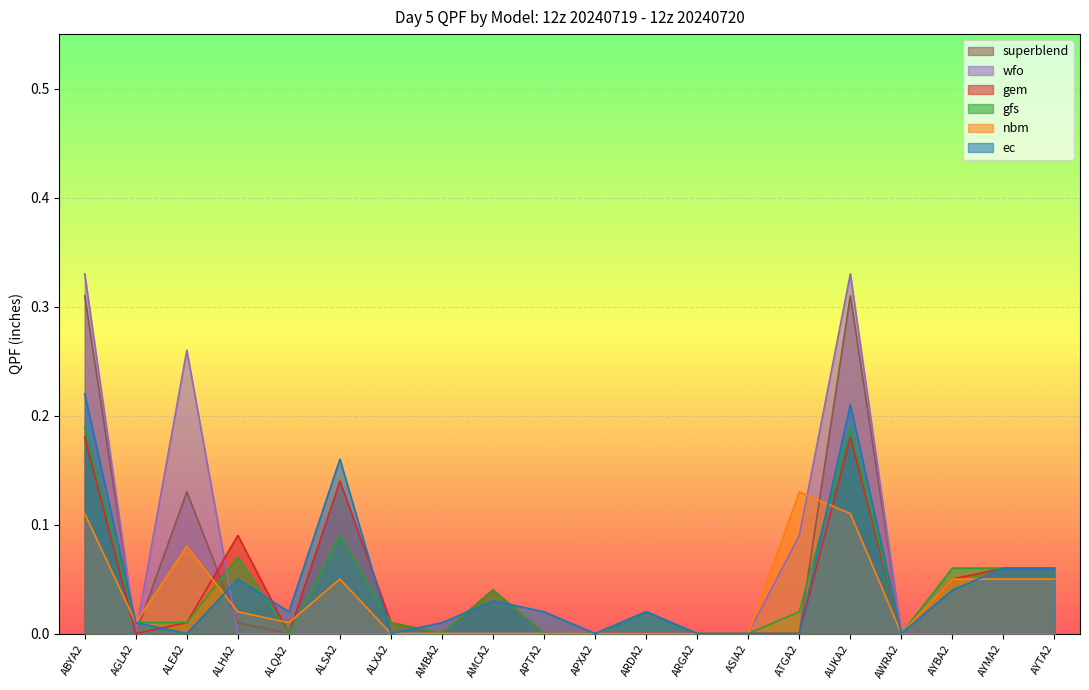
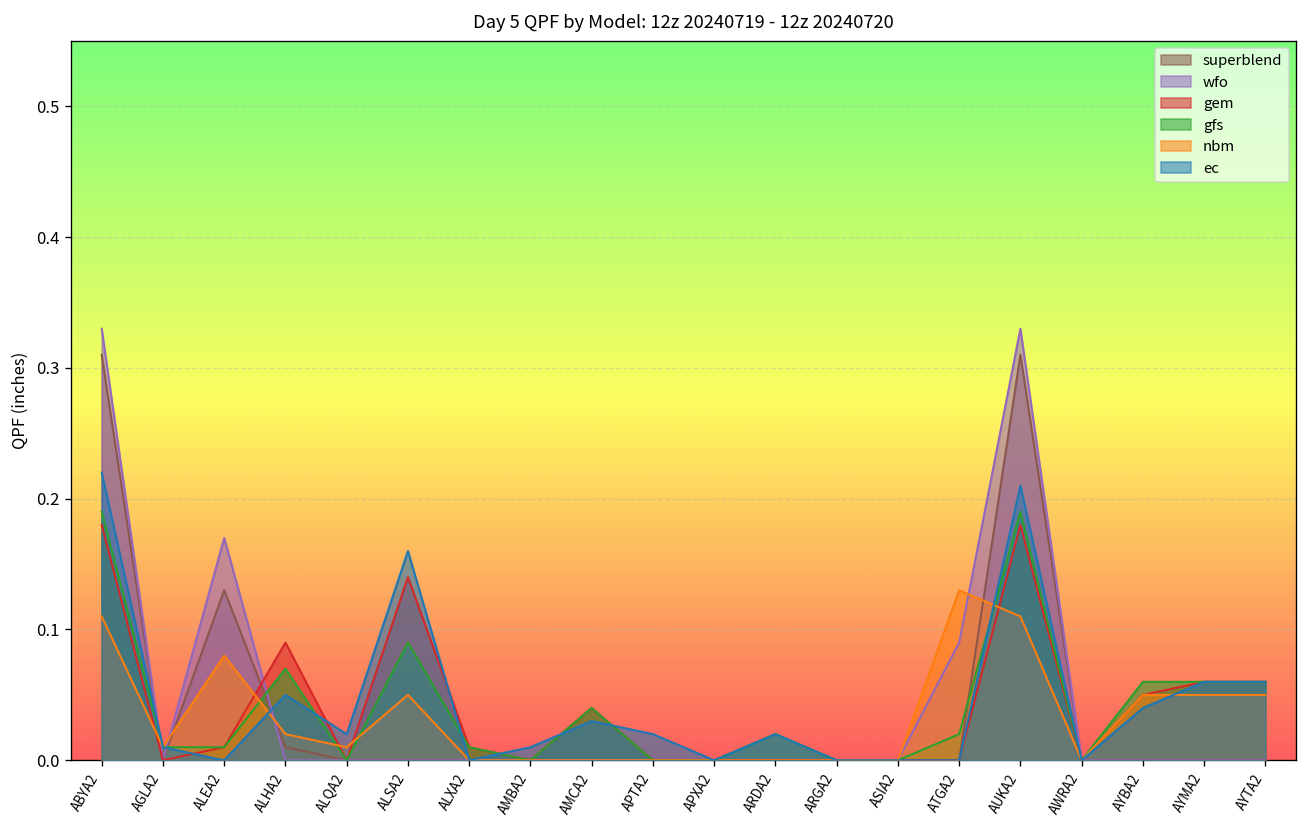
wfo, ALEA2: 0.26 -> 0.17
